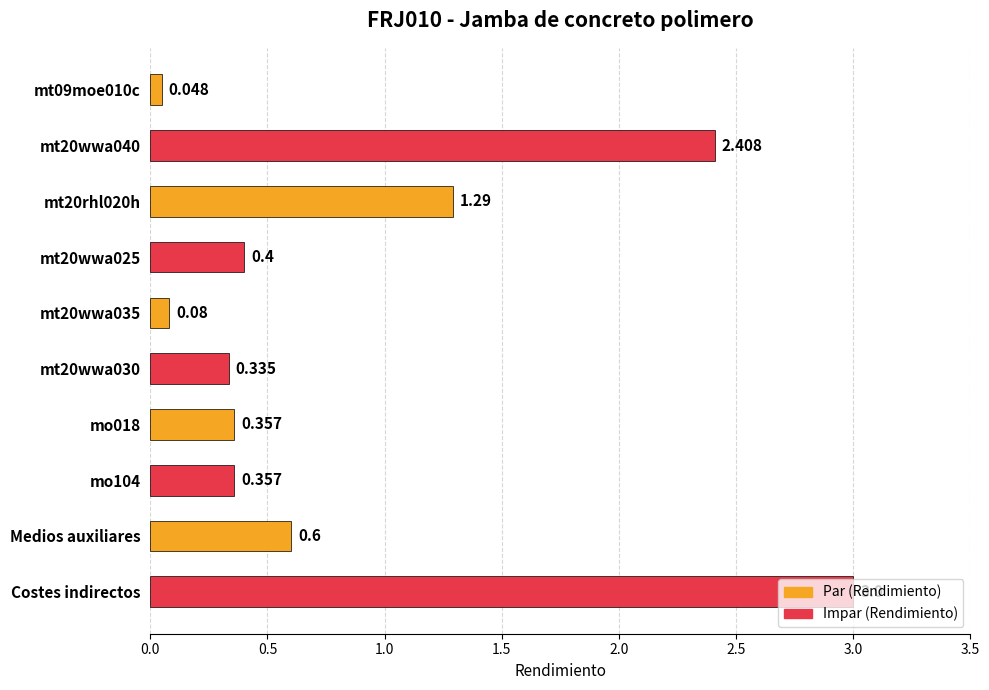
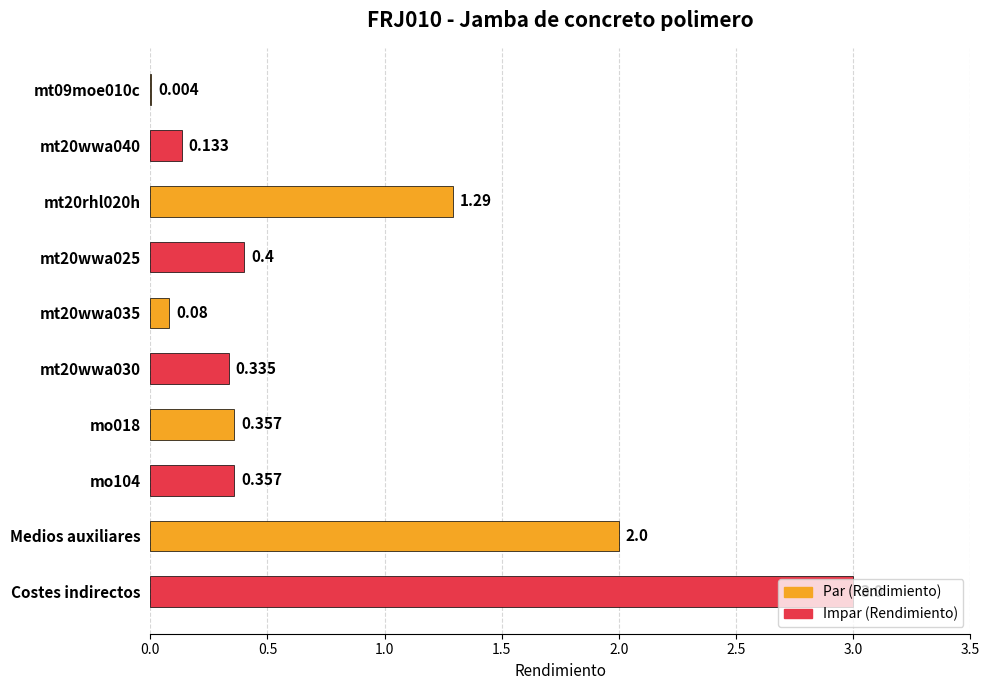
mt09moe010c: 0.048 -> 0.004
mt20wwa040: 2.408 -> 0.133
Medios auxiliares: 0.6 -> 2.0
